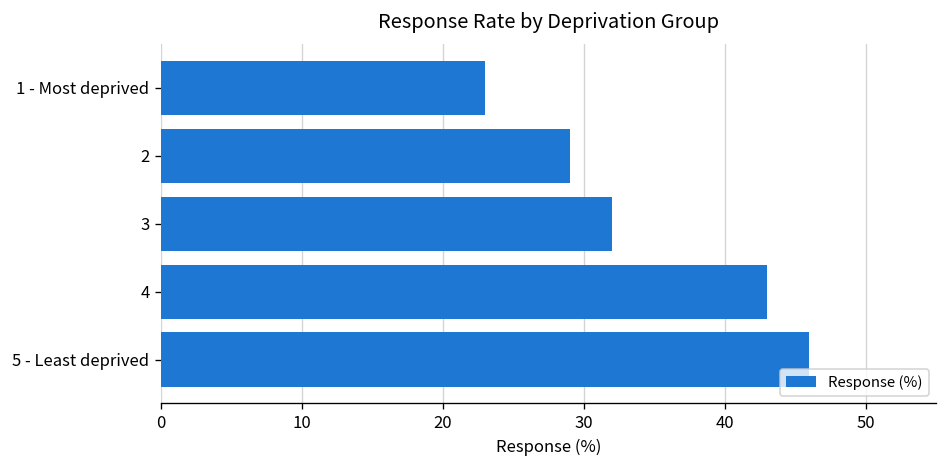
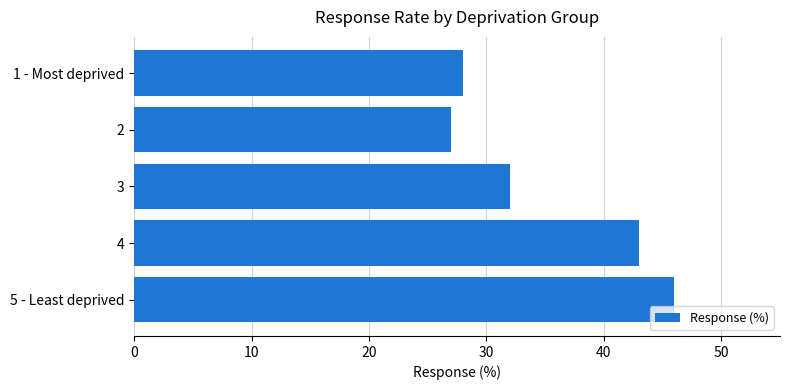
1 - Most deprived: 23 -> 28
2: 29 -> 27
